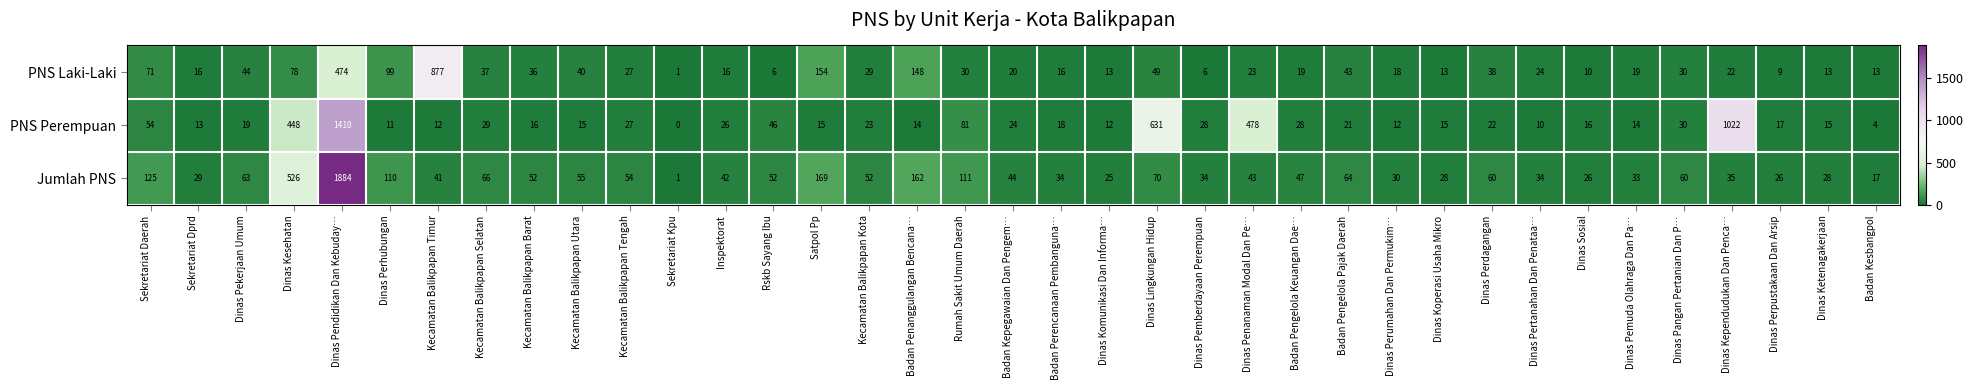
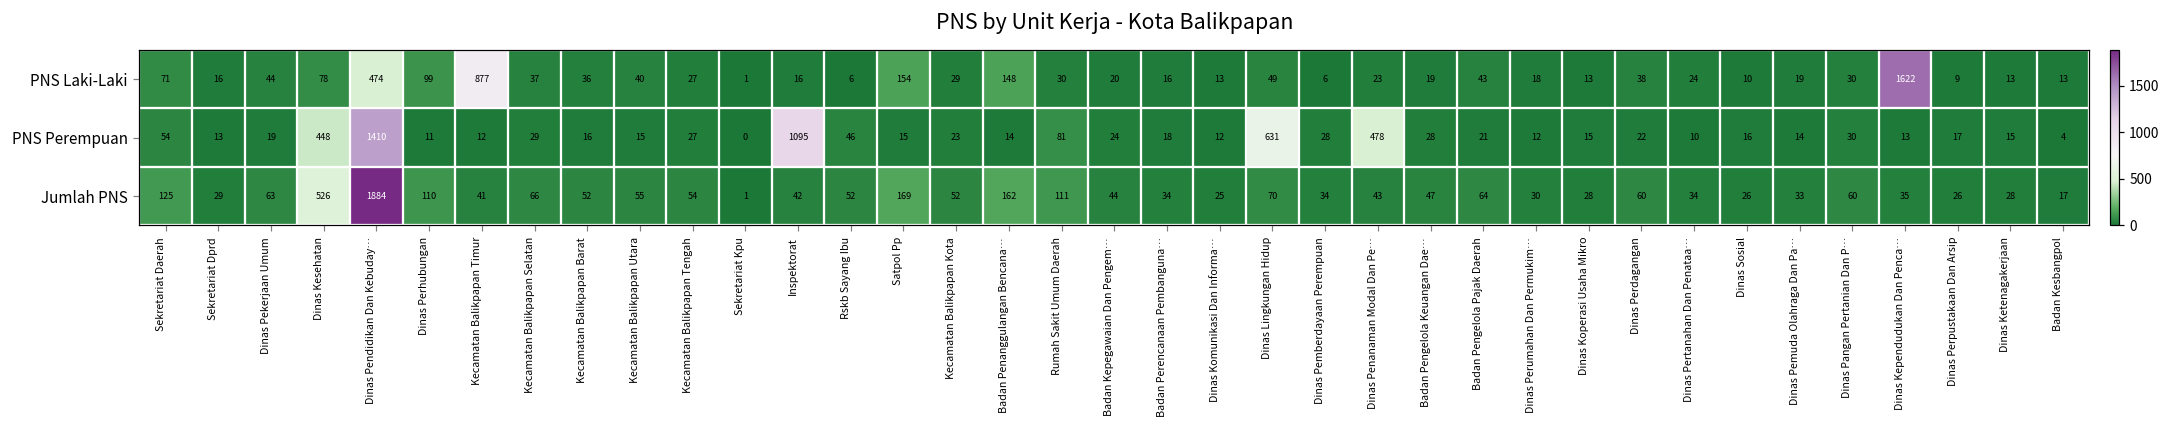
PNS Laki-Laki, Dinas Kependudukan Dan Penca…: 22 -> 1622
PNS Perempuan, Inspektorat: 26 -> 1095
PNS Perempuan, Dinas Kependudukan Dan Penca…: 1022 -> 13
